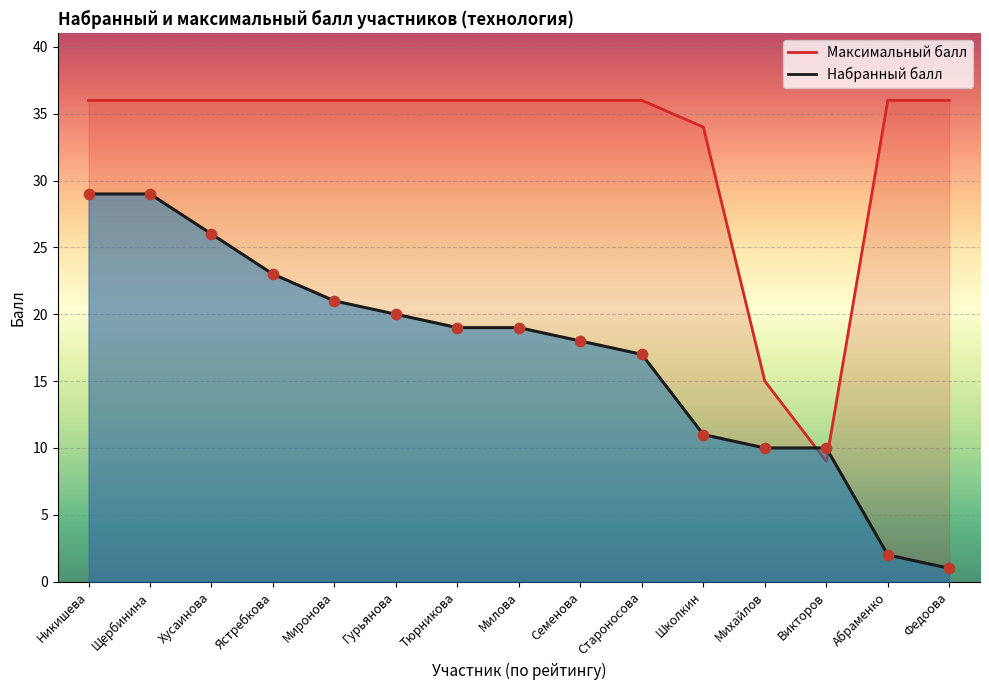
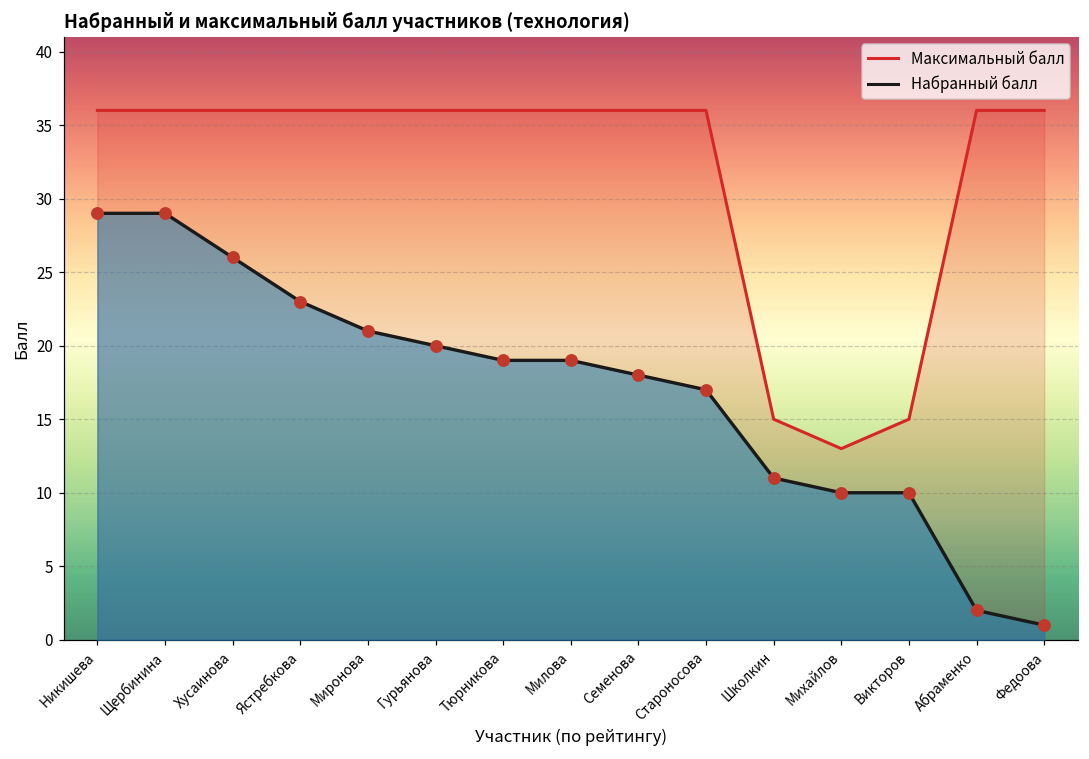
Максимальный балл, Школкин: 34 -> 15
Максимальный балл, Михайлов: 15 -> 13
Максимальный балл, Викторов: 9 -> 15
